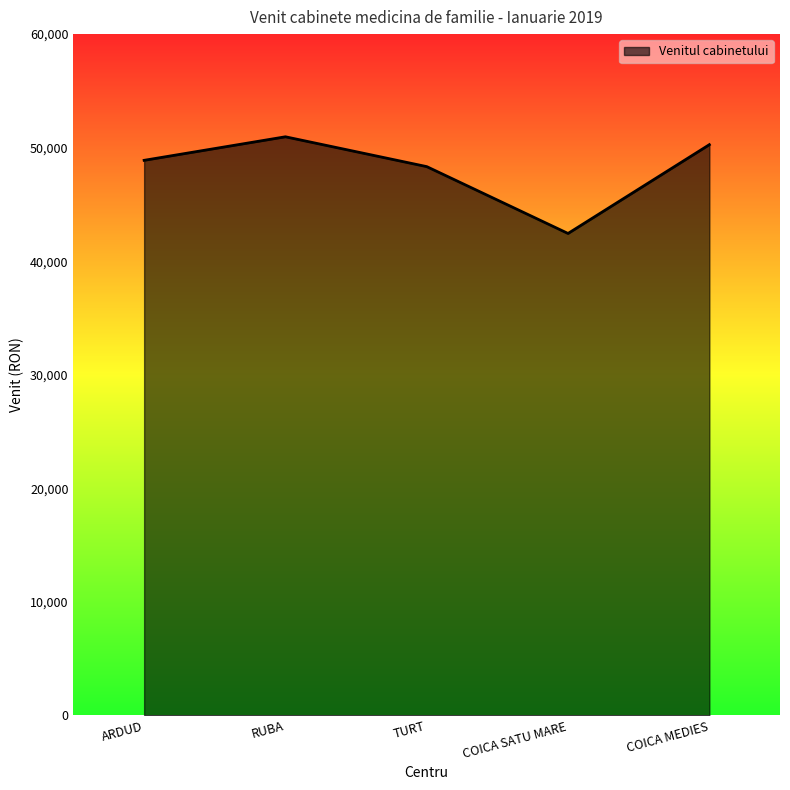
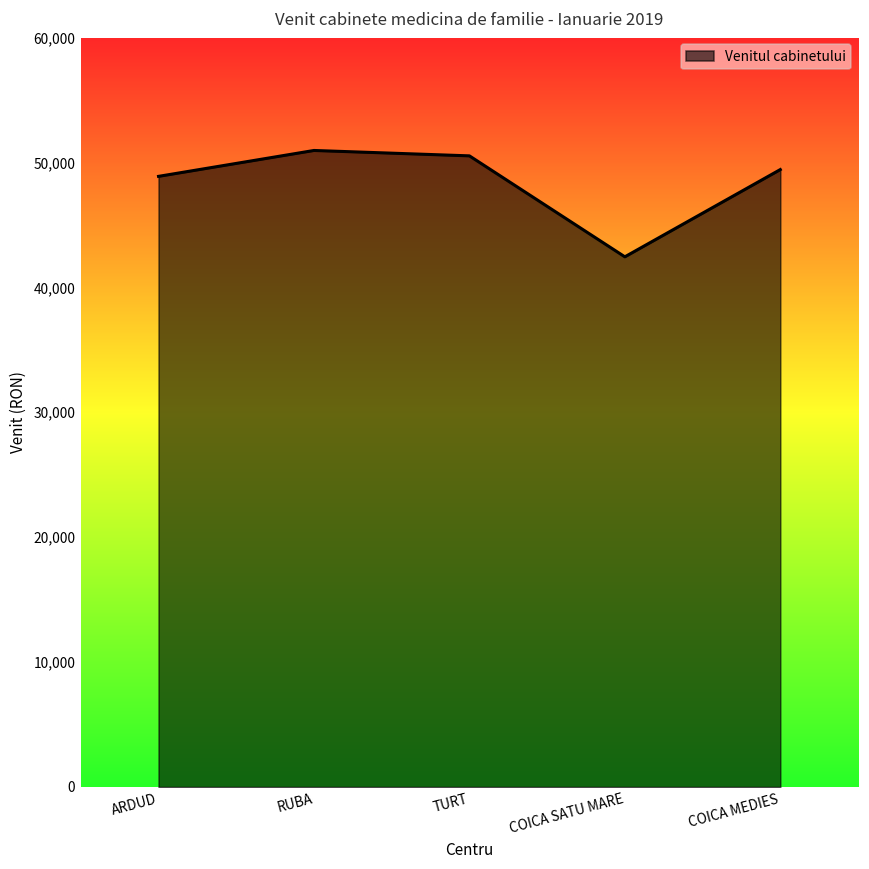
TURT: 48,300 -> 50,500
COICA MEDIES: 50,300 -> 49,400
